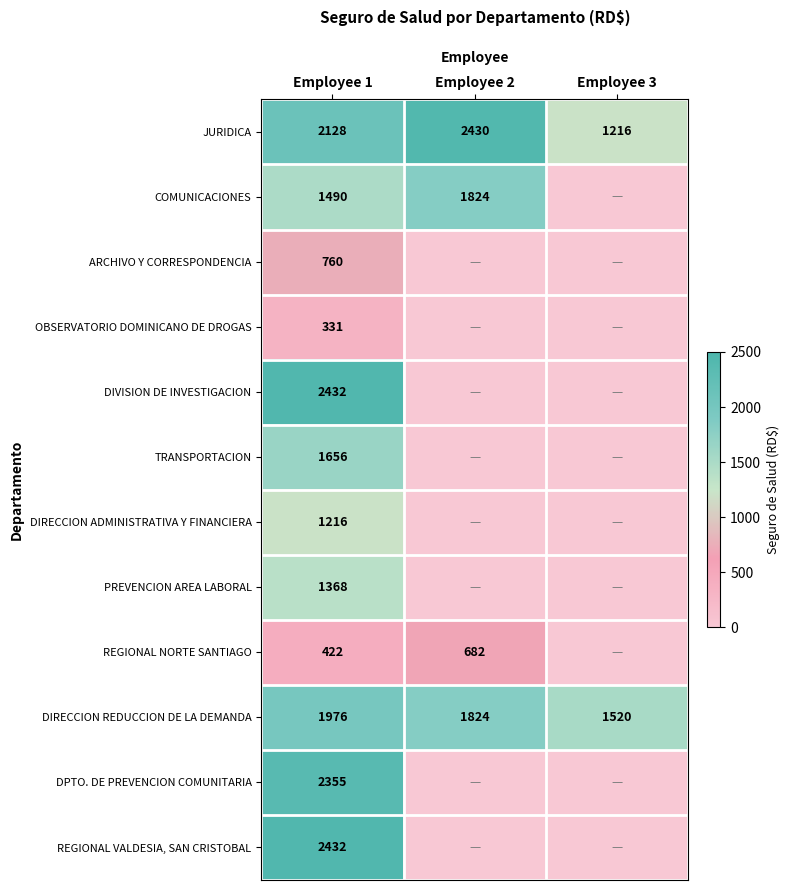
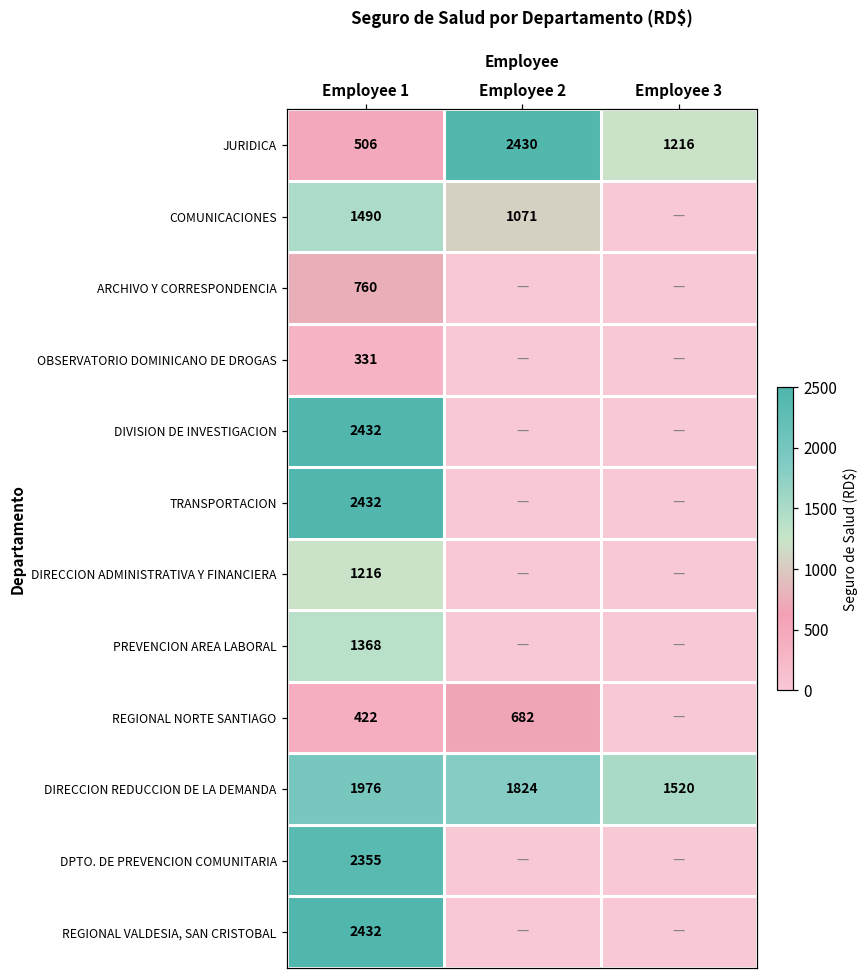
JURIDICA, Employee 1: 2128 -> 506
COMUNICACIONES, Employee 2: 1824 -> 1071
TRANSPORTACION, Employee 1: 1656 -> 2432
